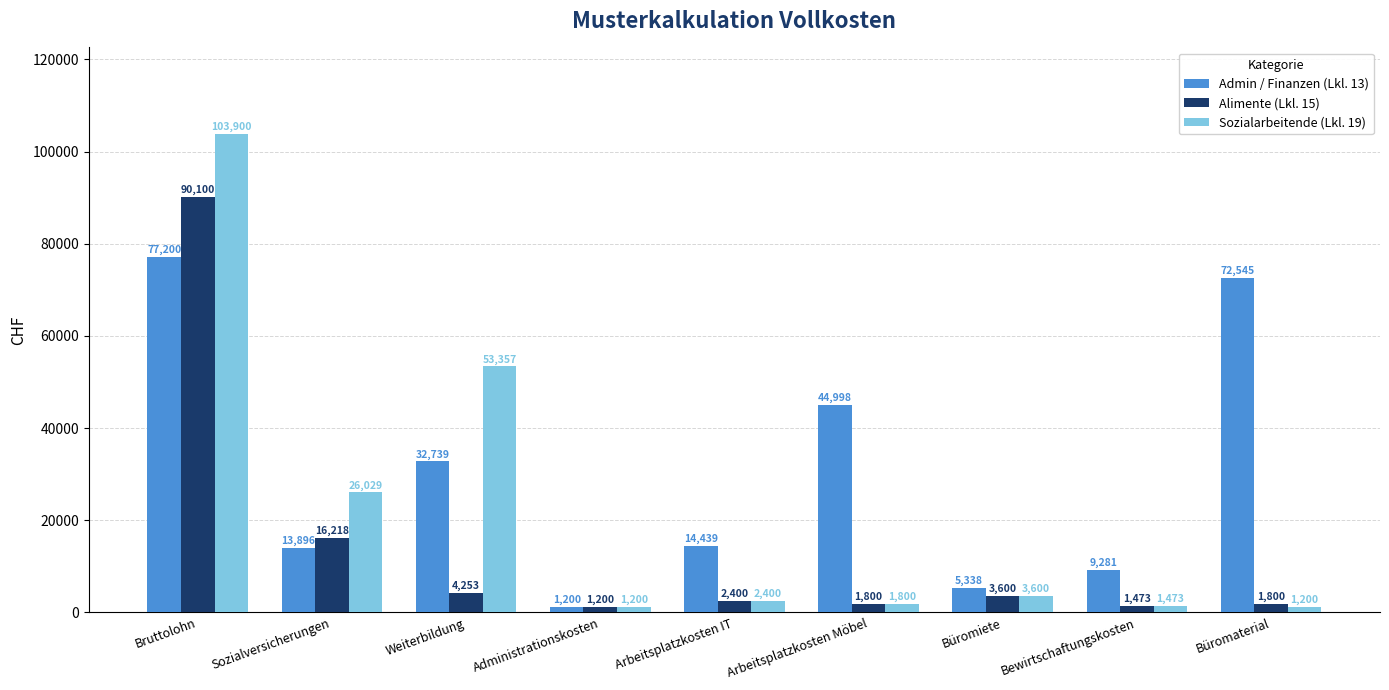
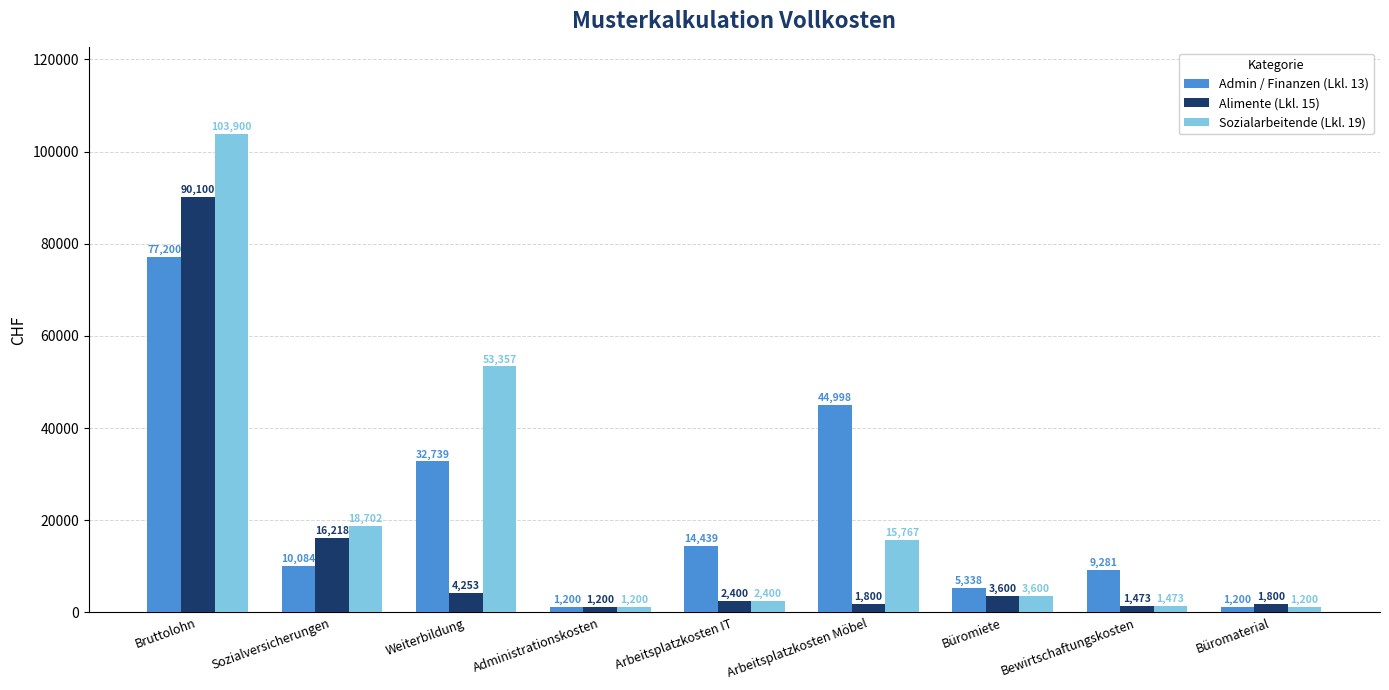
Admin / Finanzen (Lkl. 13), Sozialversicherungen: 13,896 -> 10,084
Sozialarbeitende (Lkl. 19), Sozialversicherungen: 26,029 -> 18,702
Sozialarbeitende (Lkl. 19), Arbeitsplatzkosten Möbel: 1,800 -> 15,767
Admin / Finanzen (Lkl. 13), Büromaterial: 72,545 -> 1,200
